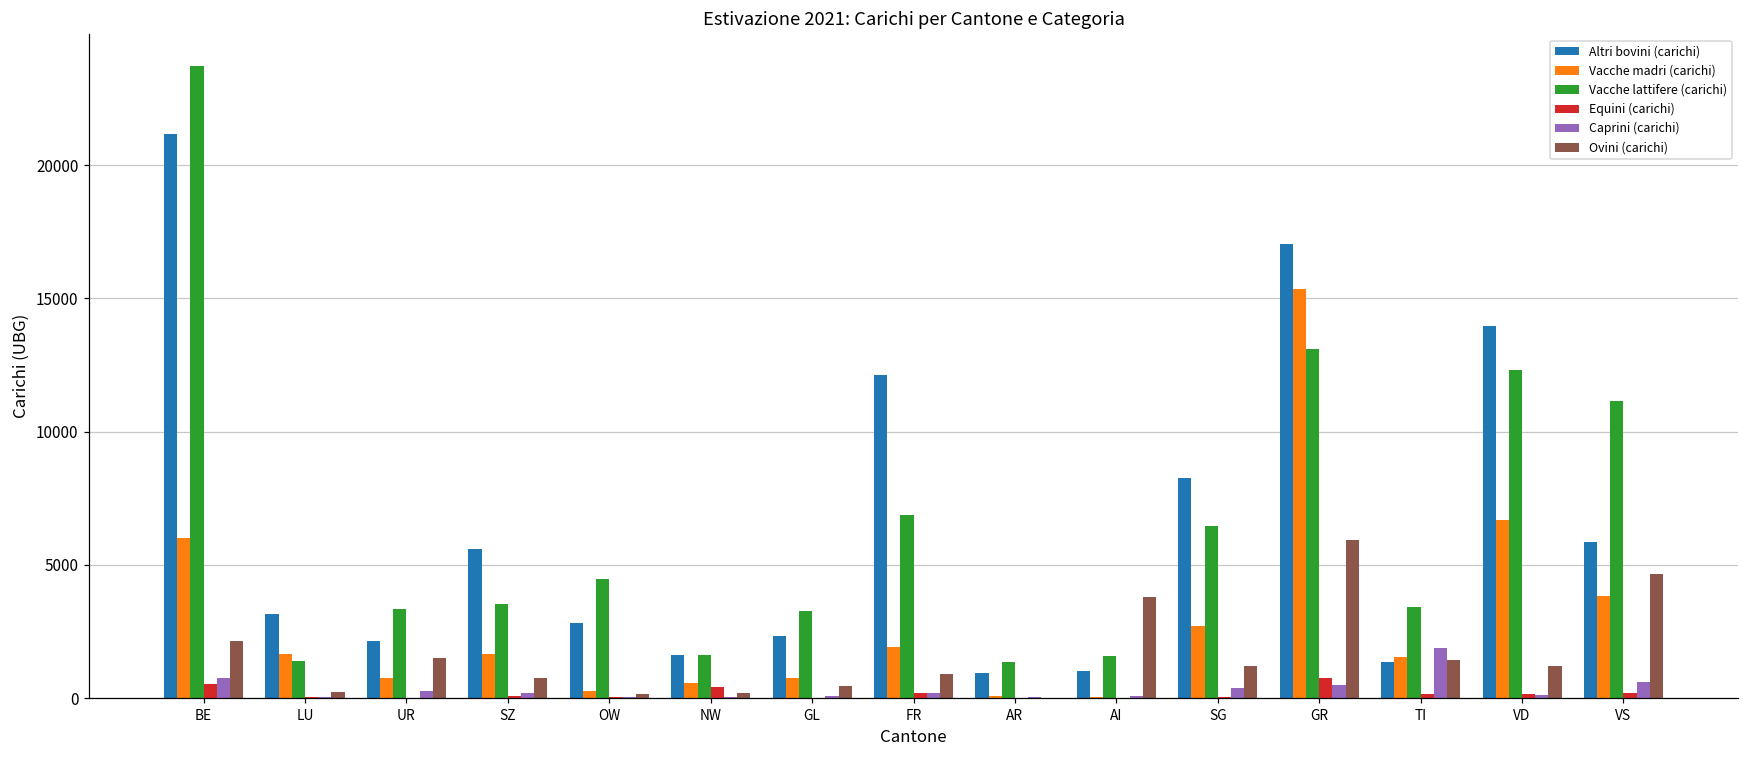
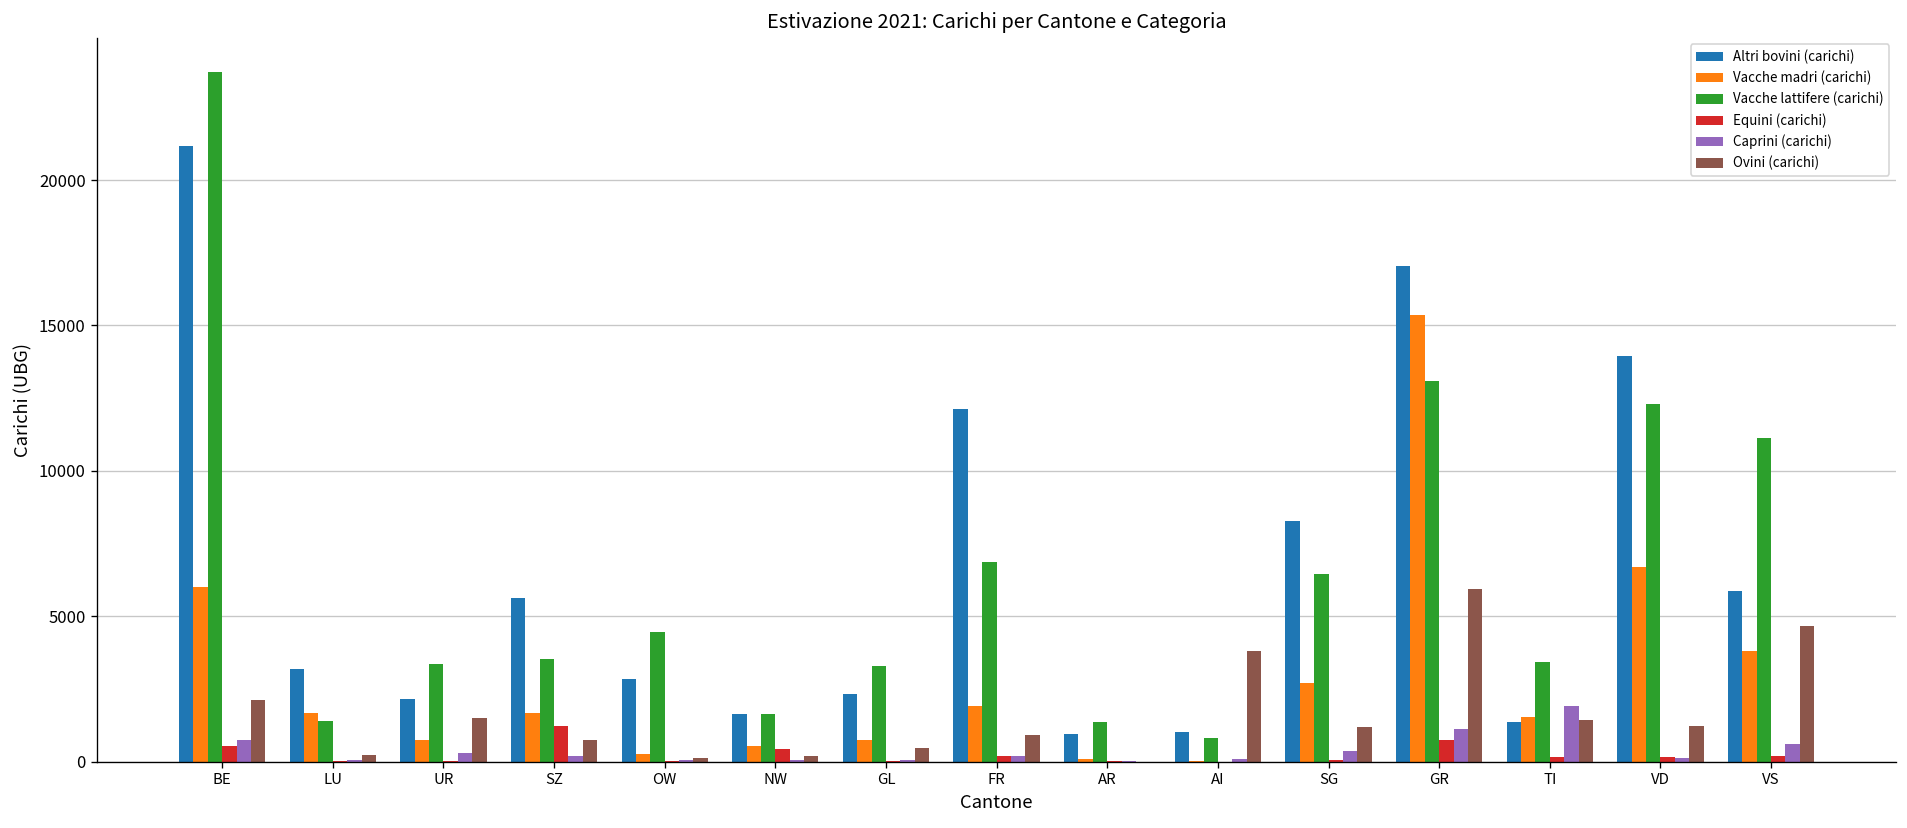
Equini (carichi), SZ: 100 -> 1200
Vacche lattifere (carichi), AI: 1600 -> 800
Caprini (carichi), GR: 500 -> 1100
